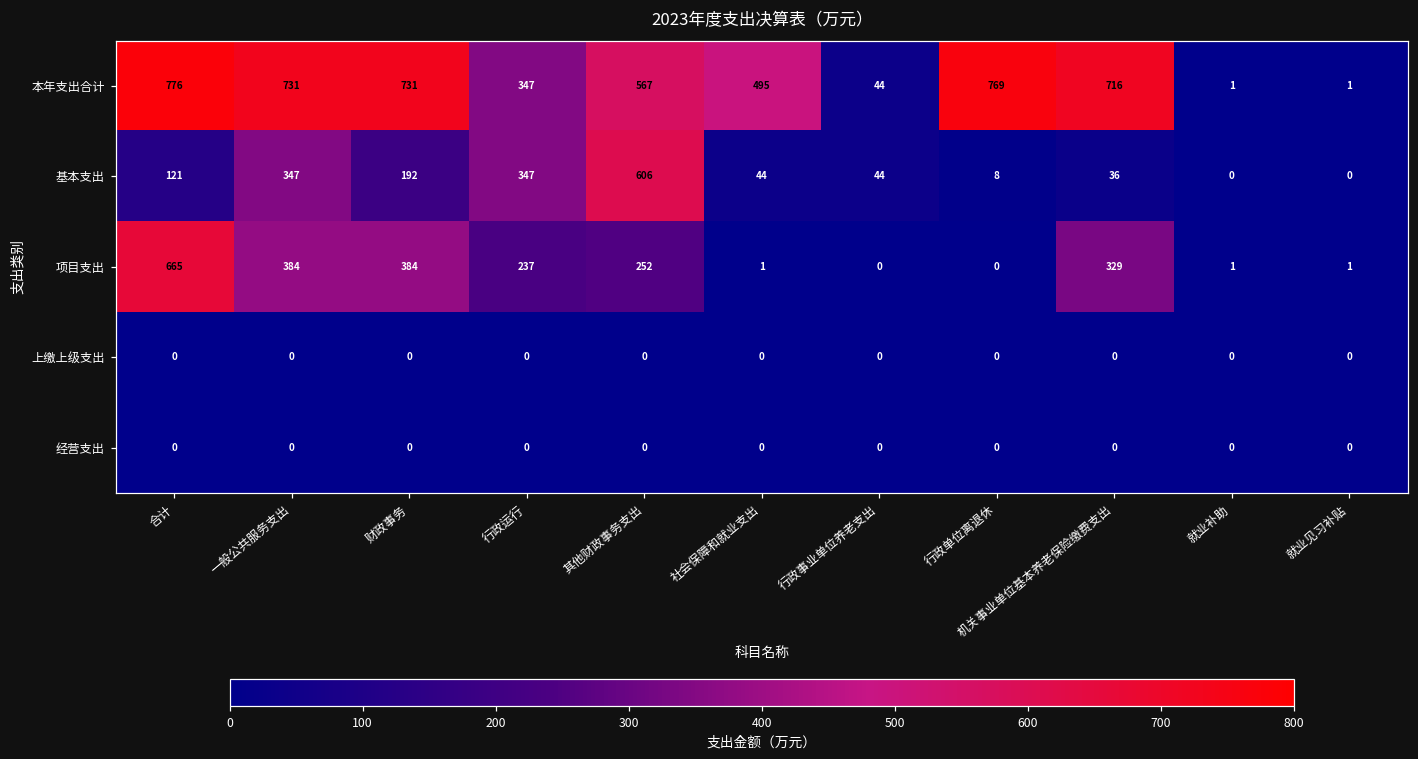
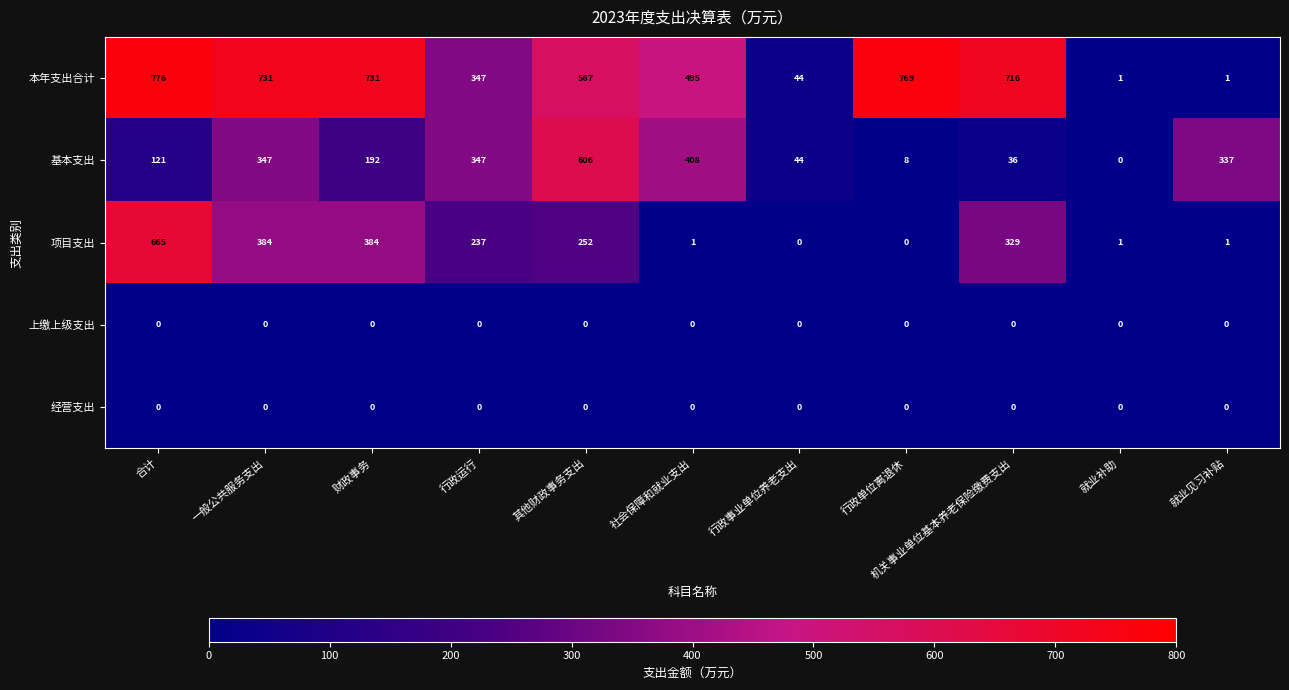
基本支出, 社会保障和就业支出: 44 -> 408
基本支出, 就业见习补贴: 0 -> 337
